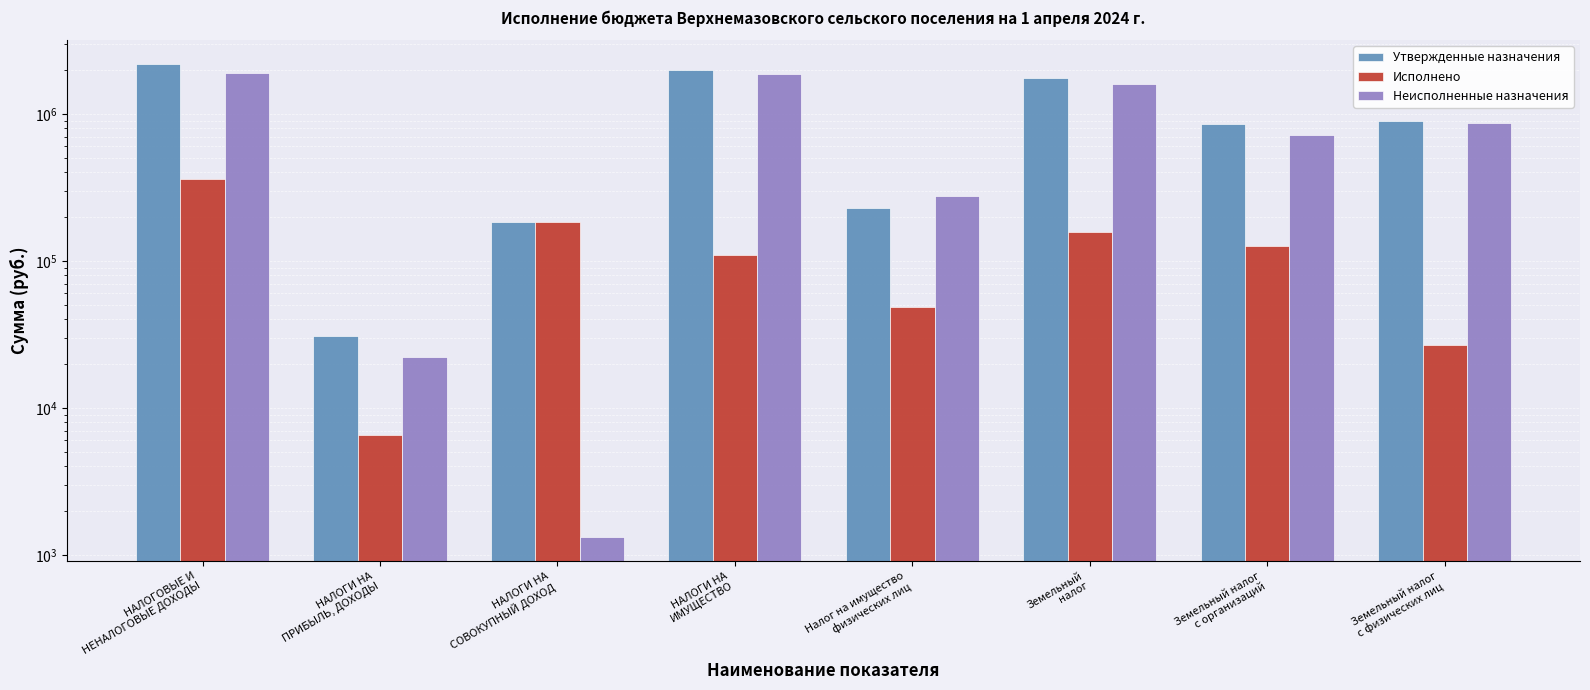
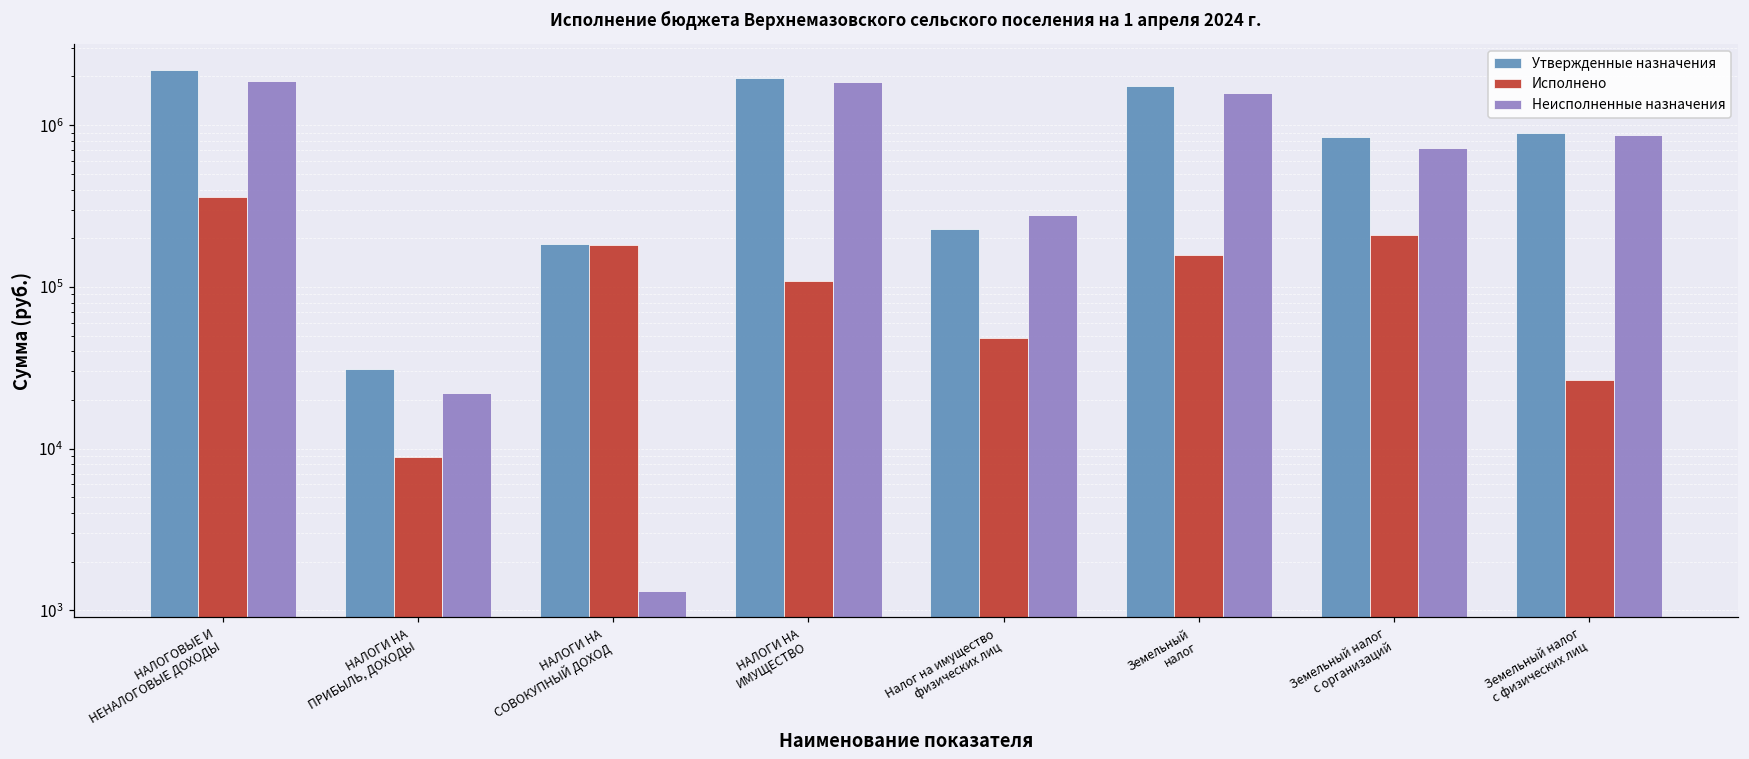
Исполнено, НАЛОГИ НА ПРИБЫЛЬ, ДОХОДЫ: 7000 -> 9000
Исполнено, Земельный налог с организаций: 130000 -> 210000
